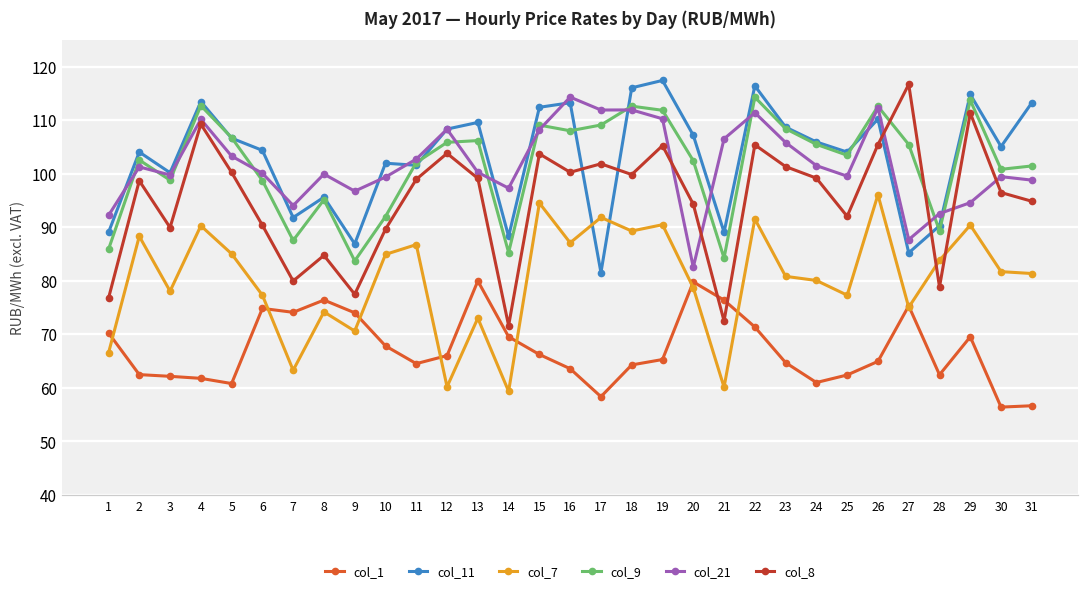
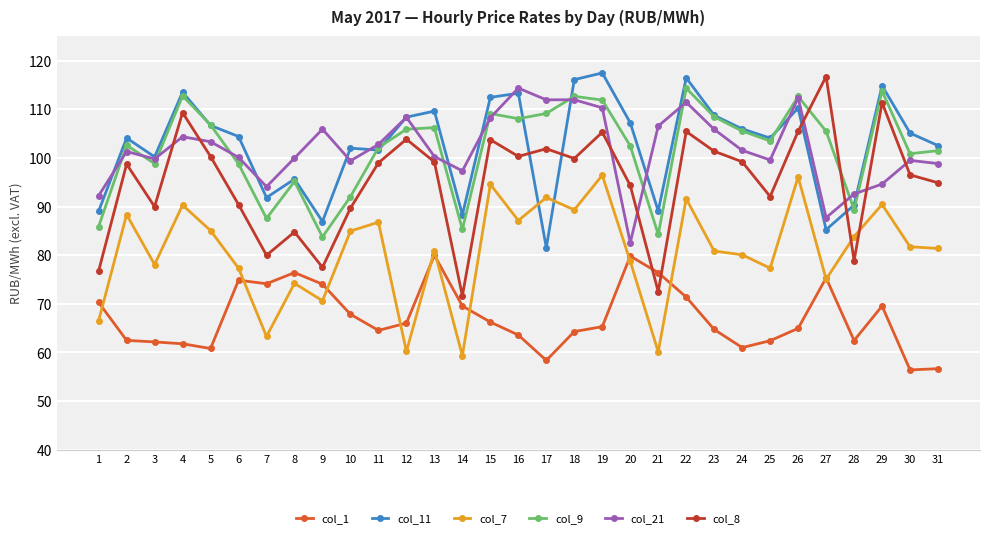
col_21, 4: 110 -> 104
col_21, 9: 97 -> 106
col_7, 13: 73 -> 81
col_7, 19: 91 -> 96
col_11, 31: 113 -> 103
